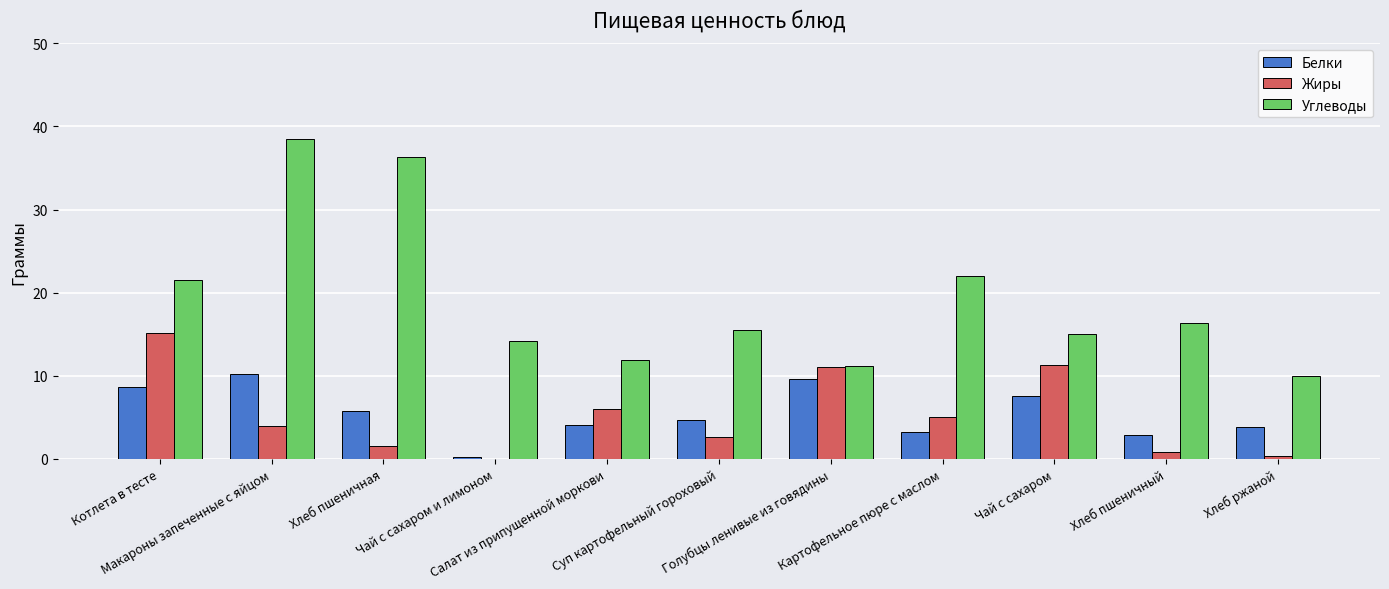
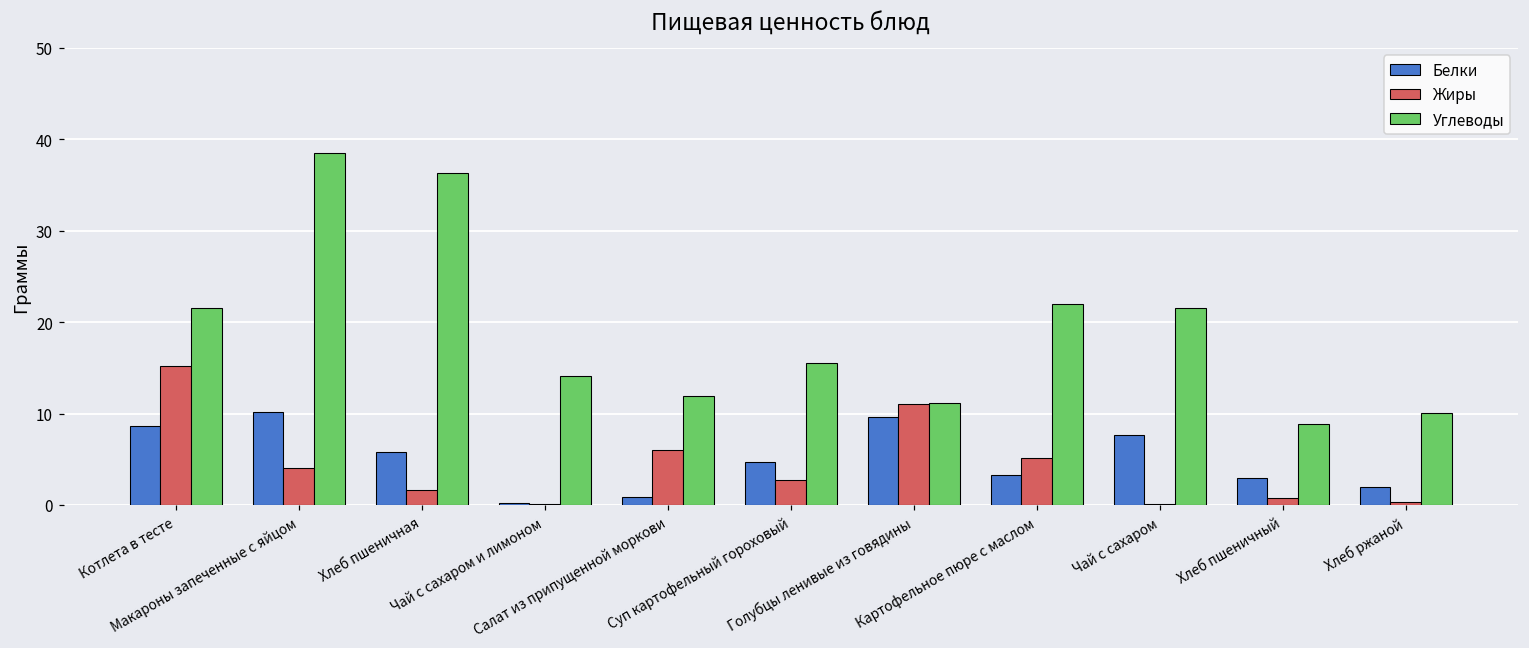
Белки, Салат из припущенной моркови: 4 -> 1
Жиры, Чай с сахаром: 11 -> 0
Углеводы, Чай с сахаром: 15 -> 22
Углеводы, Хлеб пшеничный: 16 -> 9
Белки, Хлеб ржаной: 4 -> 2
